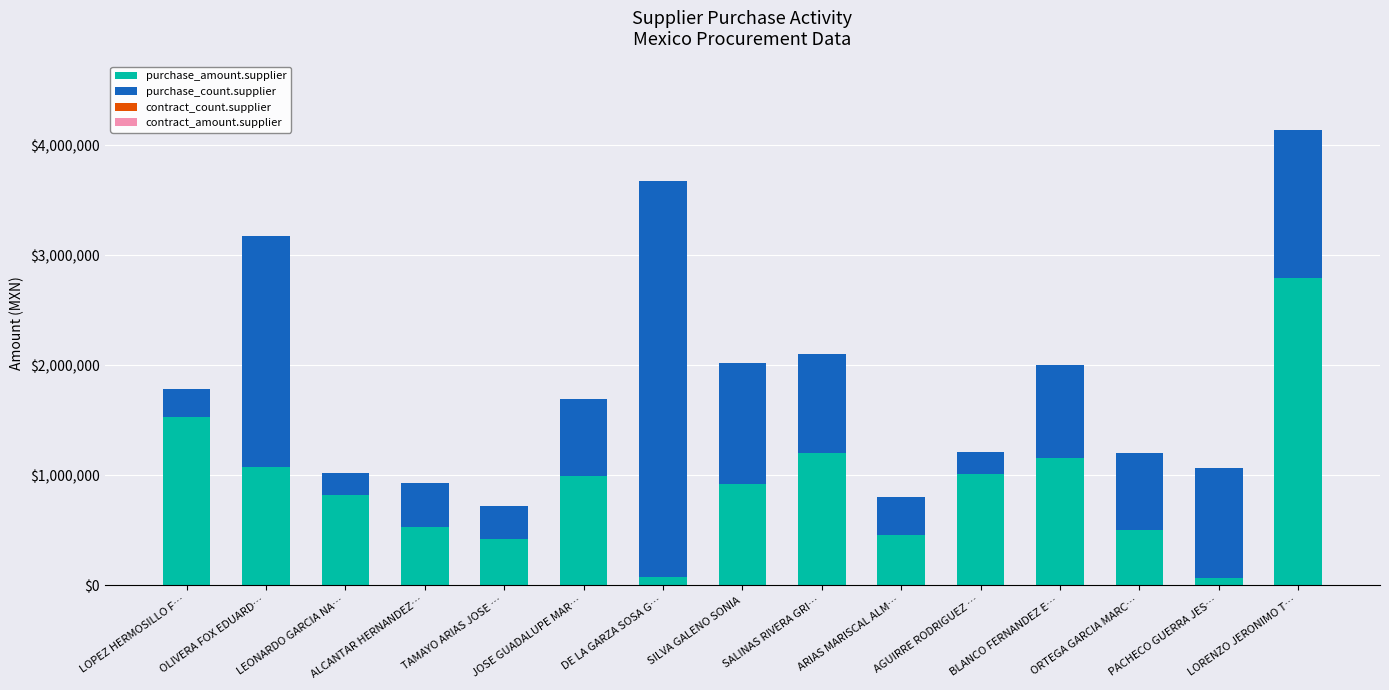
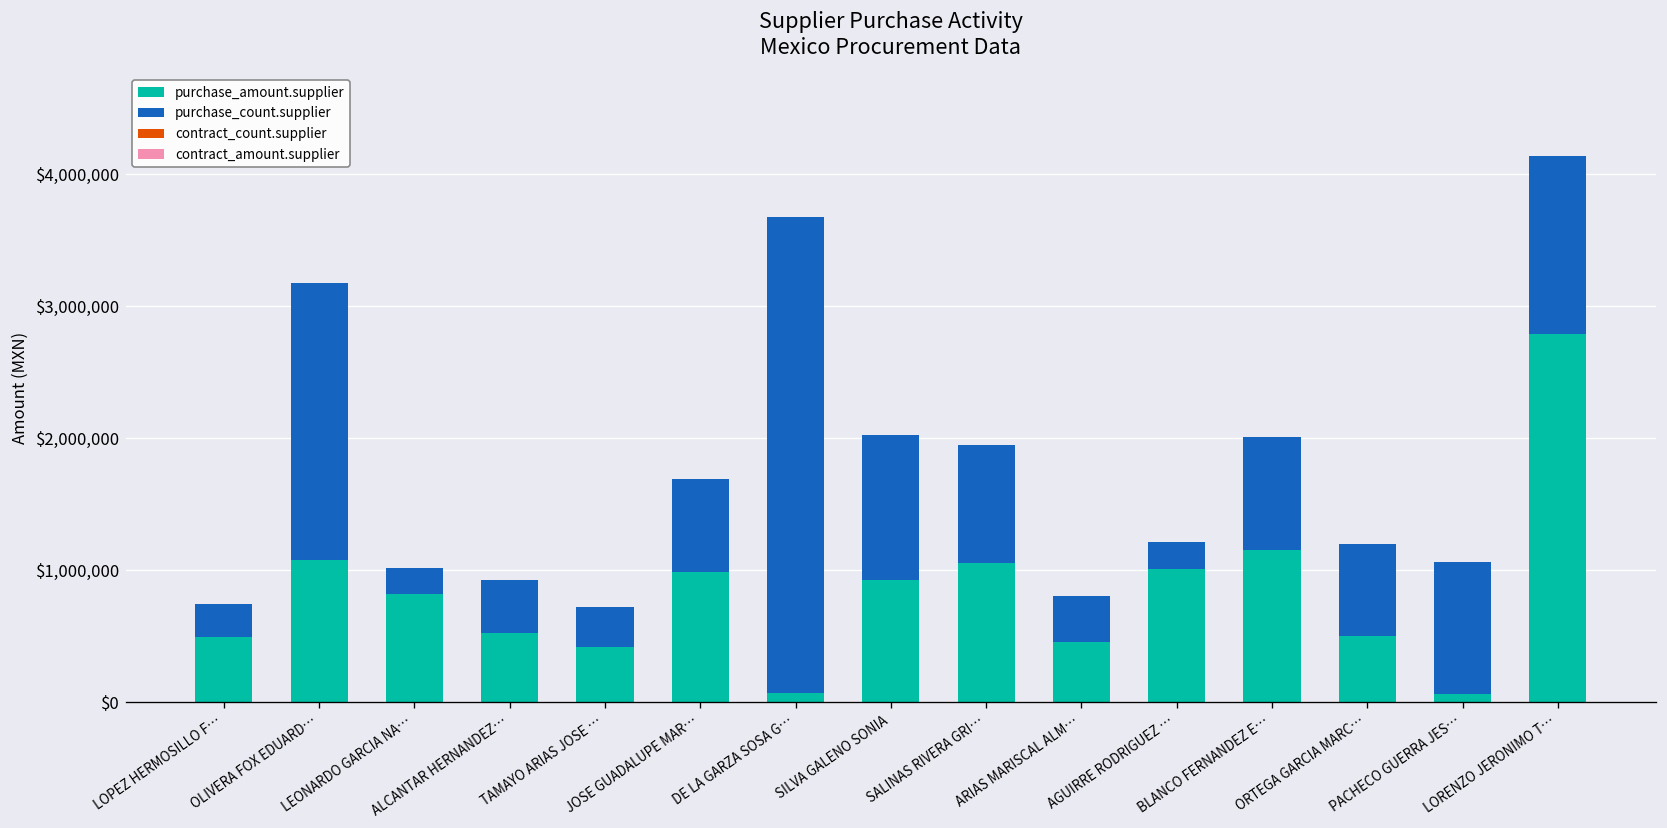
purchase_amount.supplier, LOPEZ HERMOSILLO F…: $1,530,000 -> $500,000
purchase_amount.supplier, SALINAS RIVERA GRI…: $1,200,000 -> $1,050,000
